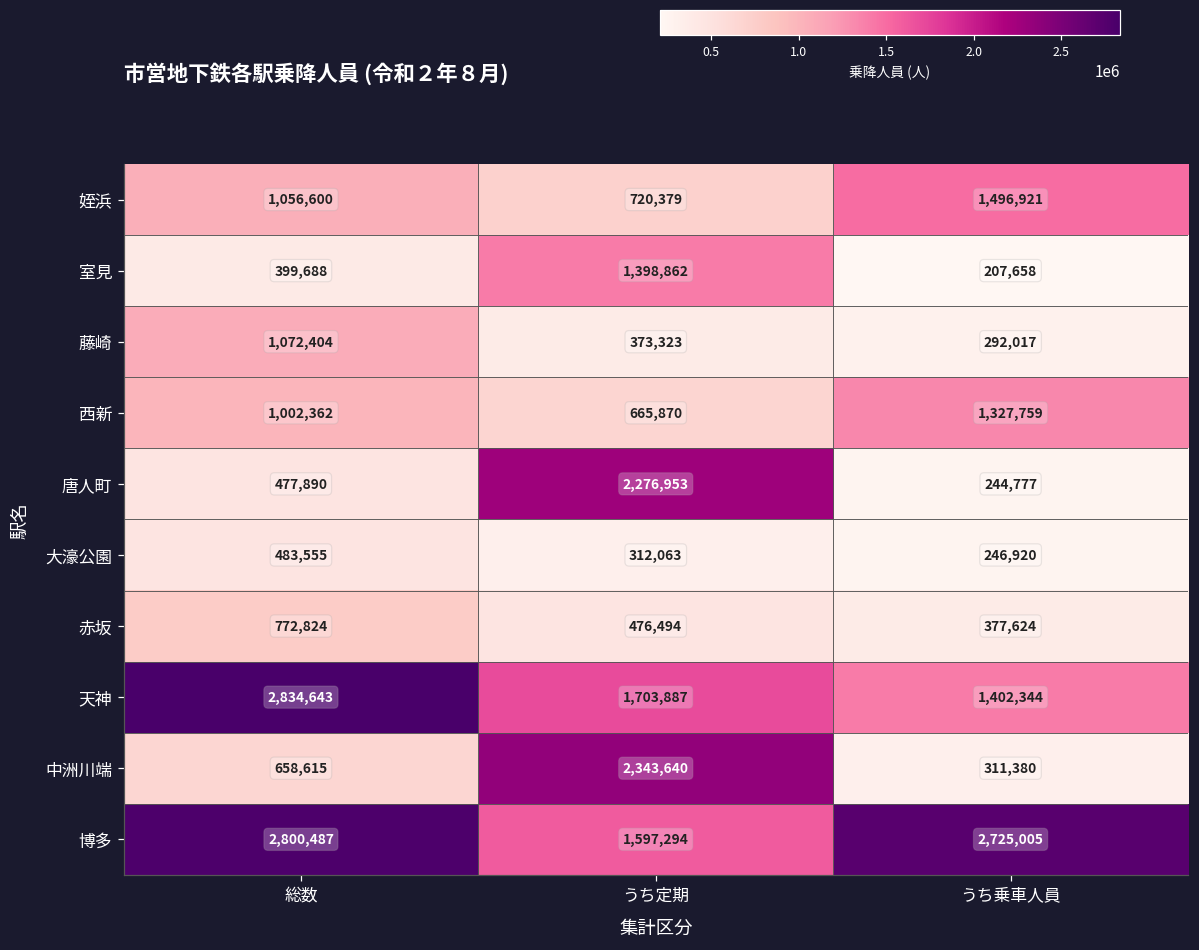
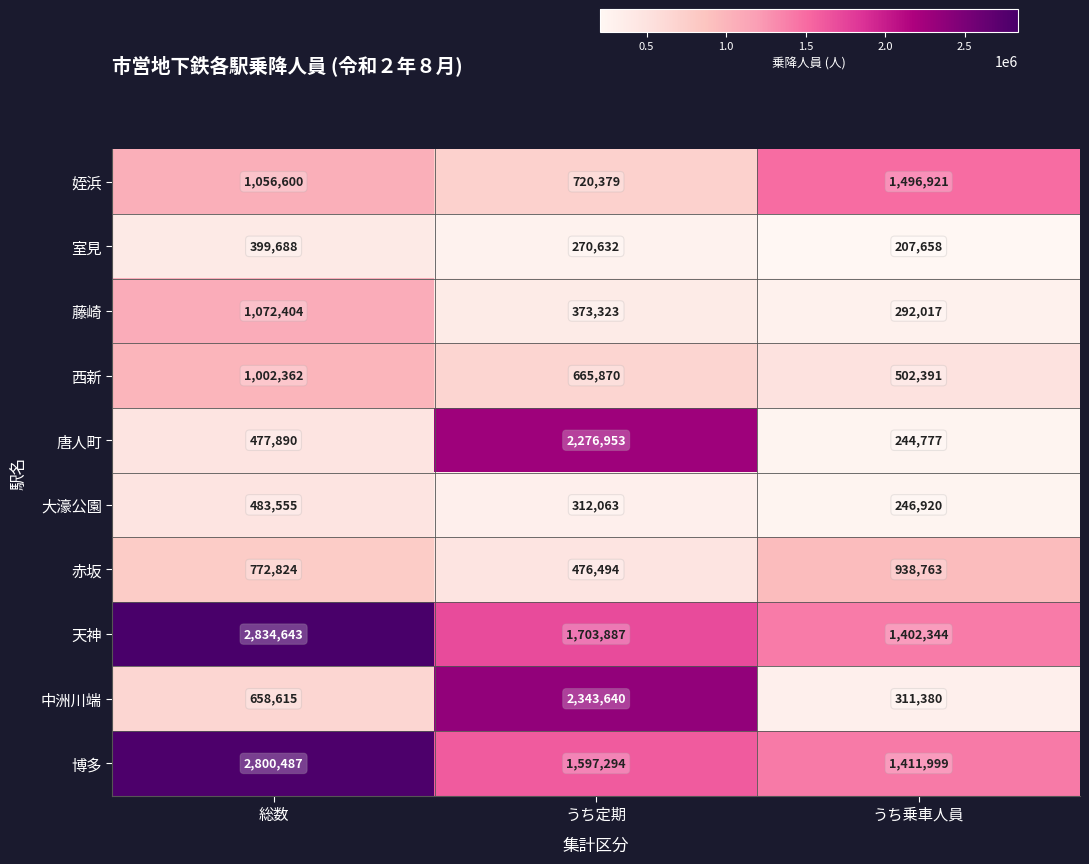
室見, うち定期: 1,398,862 -> 270,632
西新, うち乗車人員: 1,327,759 -> 502,391
赤坂, うち乗車人員: 377,624 -> 938,763
博多, うち乗車人員: 2,725,005 -> 1,411,999
